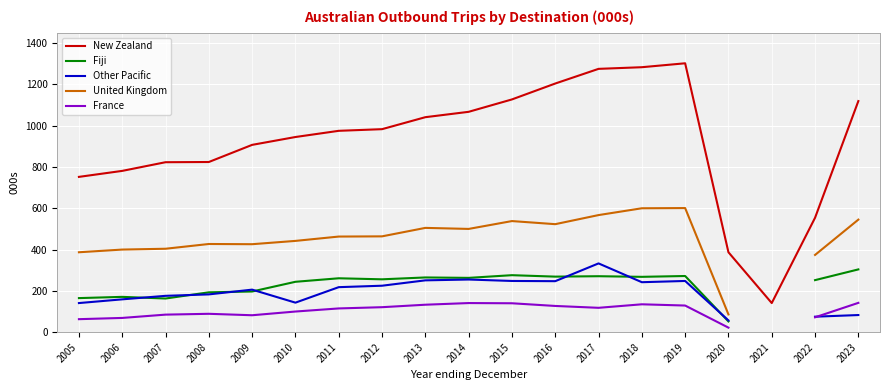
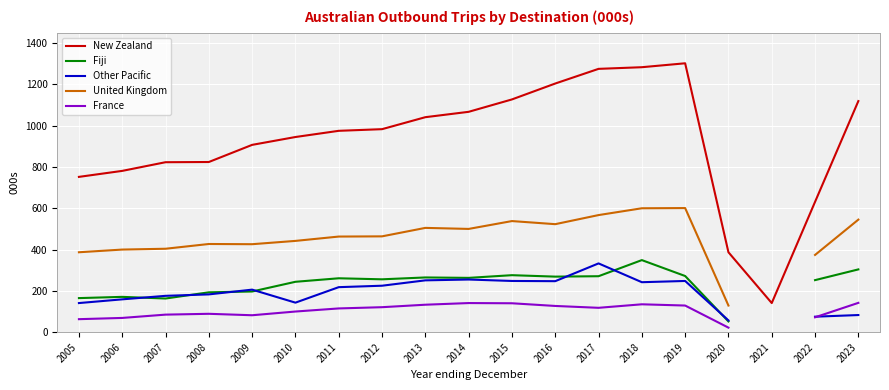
Fiji, 2018: 270 -> 350
United Kingdom, 2020: 90 -> 130
New Zealand, 2022: 550 -> 630
